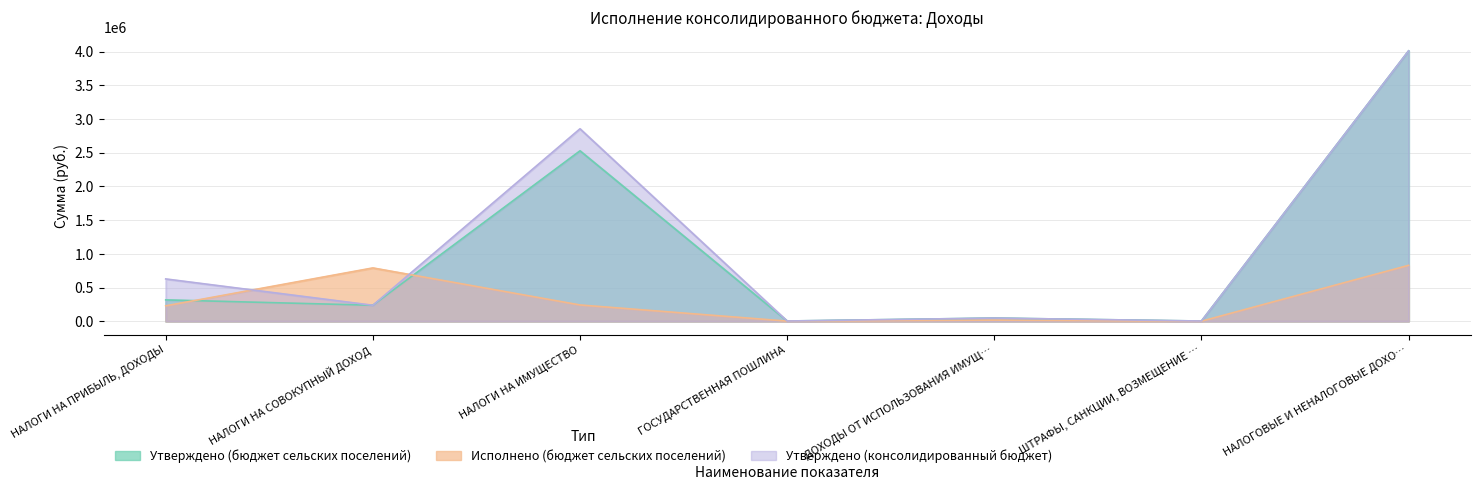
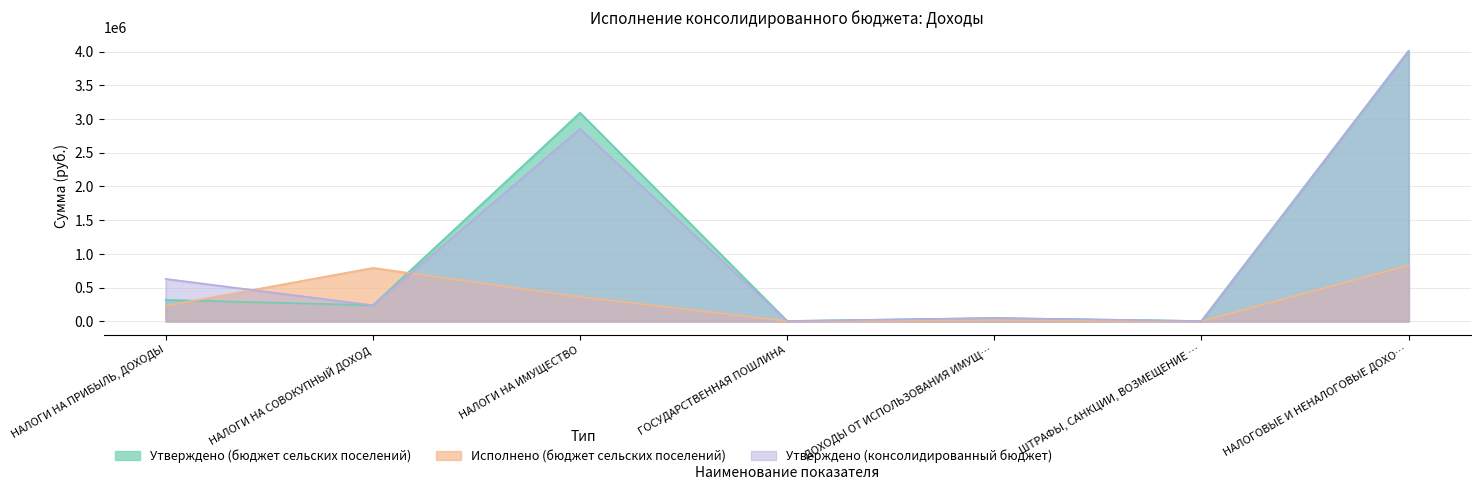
Утверждено (бюджет сельских поселений), НАЛОГИ НА ИМУЩЕСТВО: 2500000 -> 3100000
Исполнено (бюджет сельских поселений), НАЛОГИ НА ИМУЩЕСТВО: 200000 -> 400000
